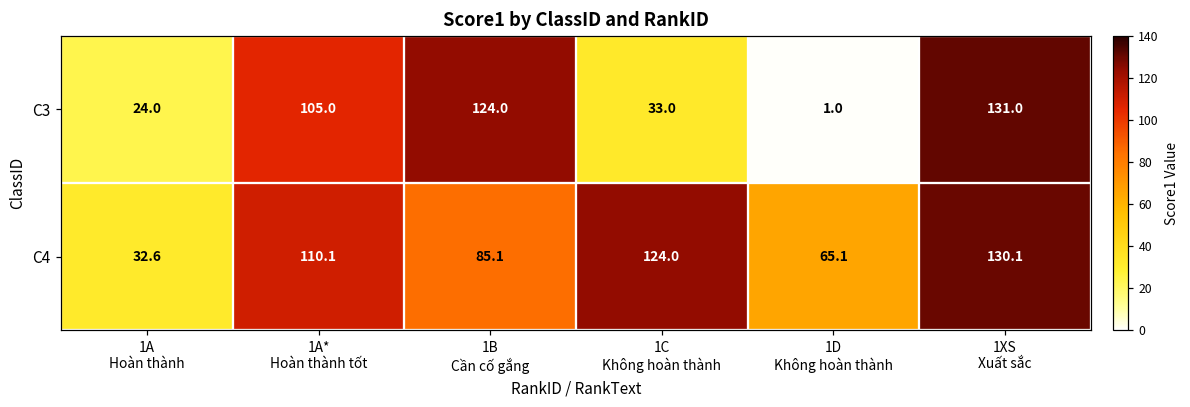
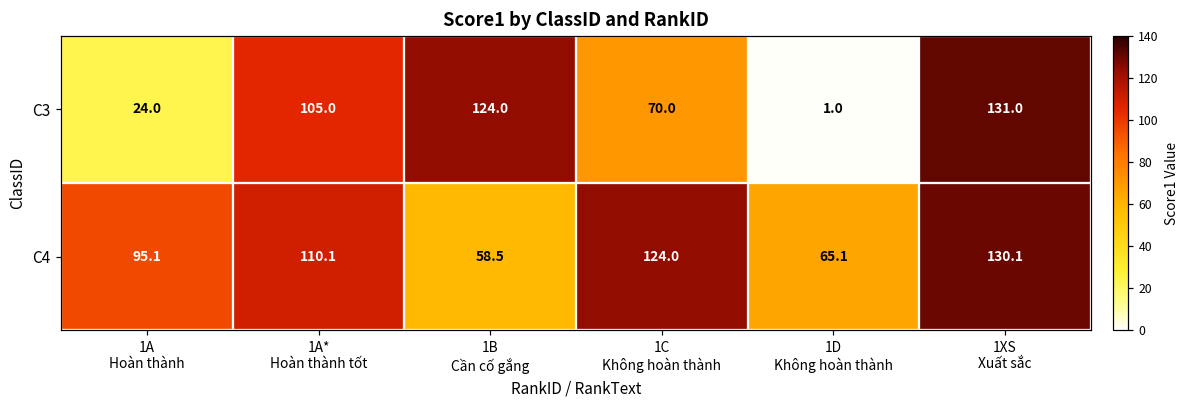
C3, 1C Không hoàn thành: 33.0 -> 70.0
C4, 1A Hoàn thành: 32.6 -> 95.1
C4, 1B Cần cố gắng: 85.1 -> 58.5
